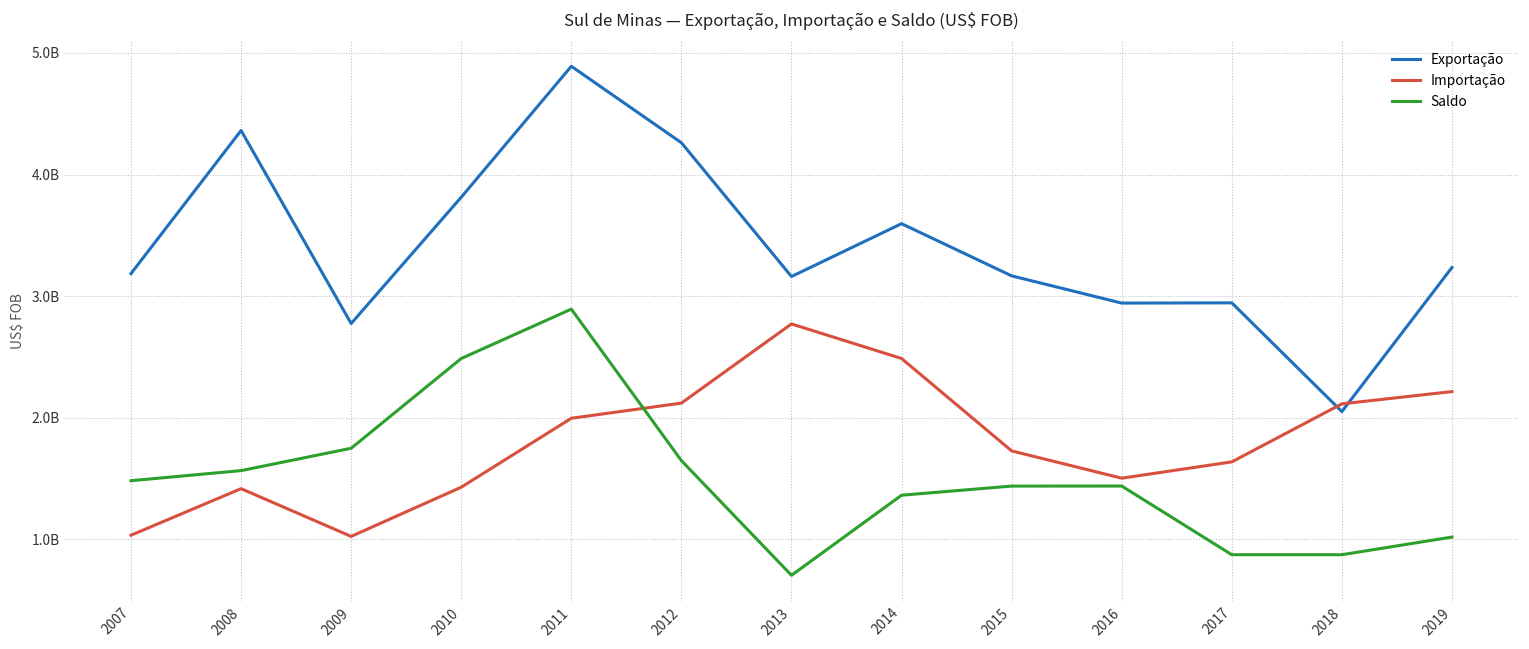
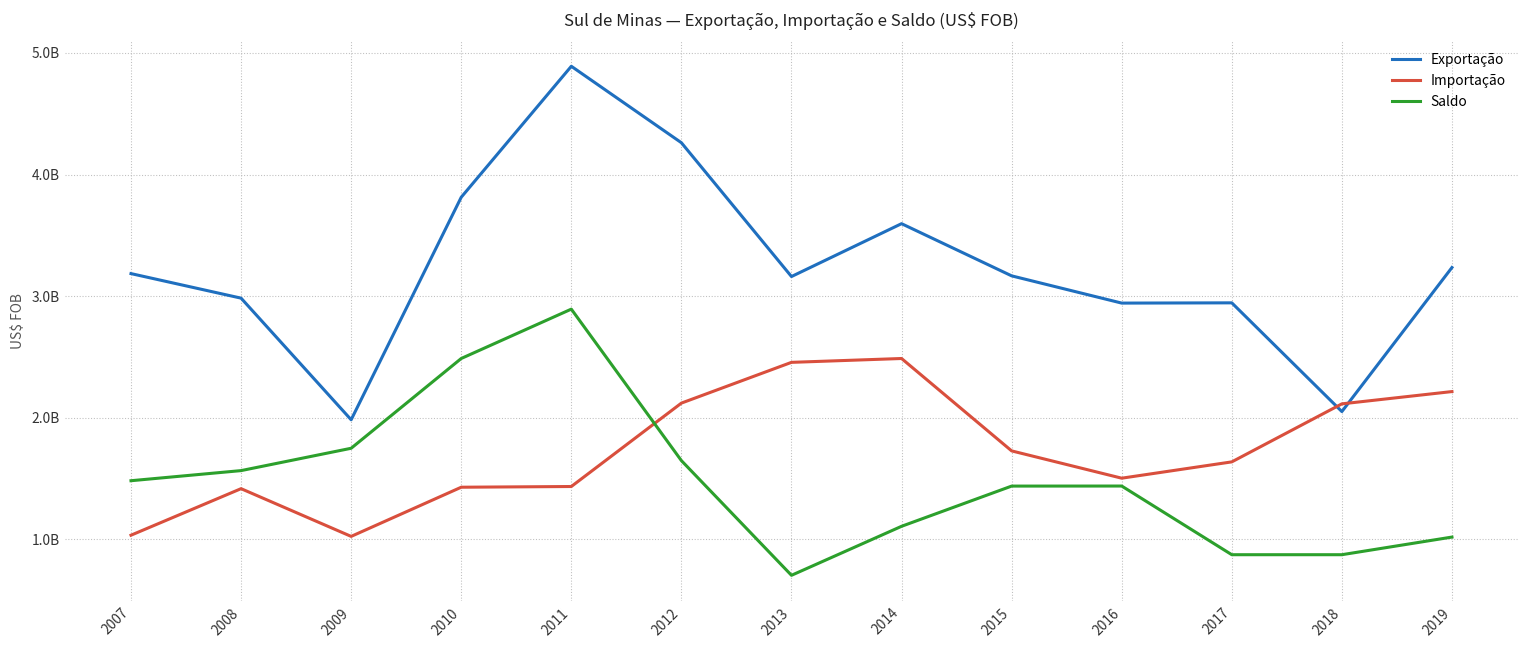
Exportação, 2008: 4360000000 -> 2980000000
Exportação, 2009: 2780000000 -> 1980000000
Importação, 2011: 2000000000 -> 1440000000
Importação, 2013: 2770000000 -> 2460000000
Saldo, 2014: 1360000000 -> 1110000000
